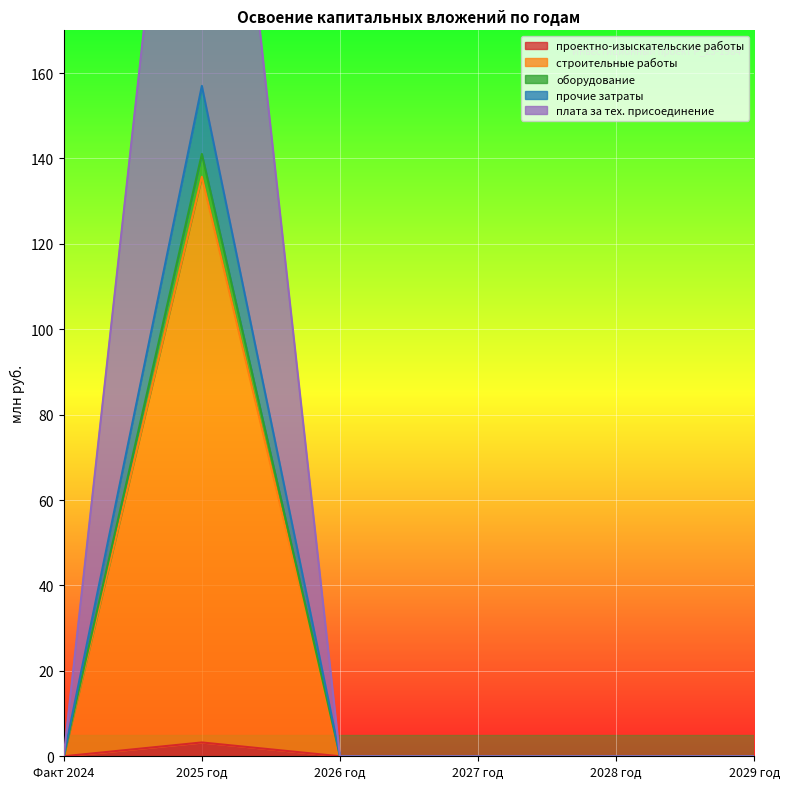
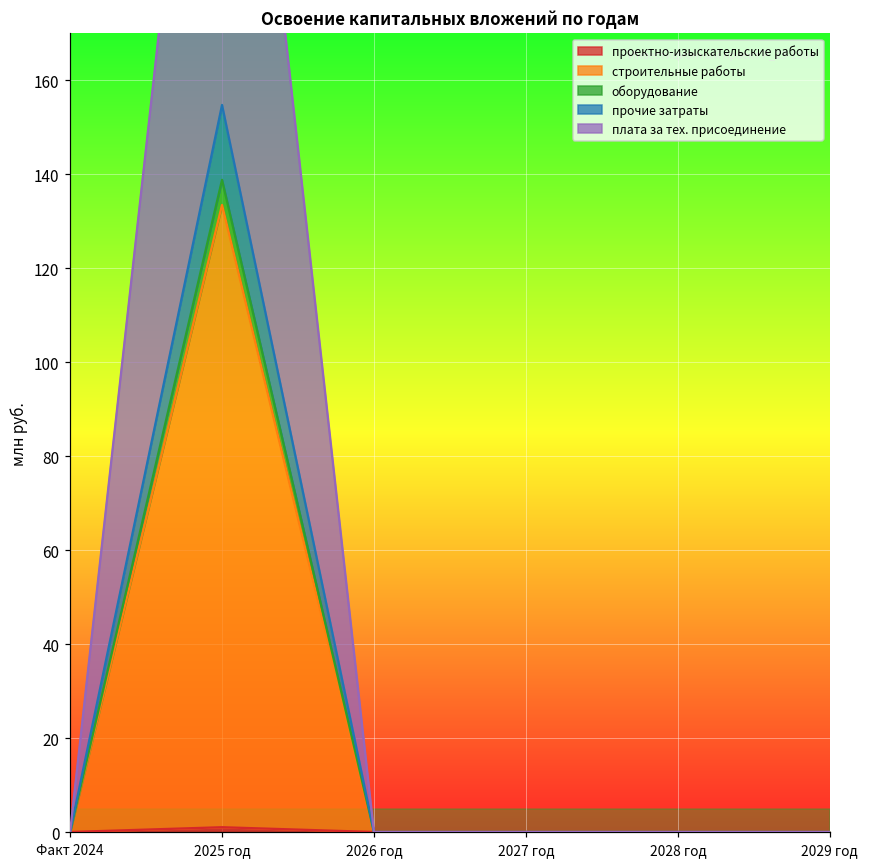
проектно-изыскательские работы, 2025 год: 3 -> 1
